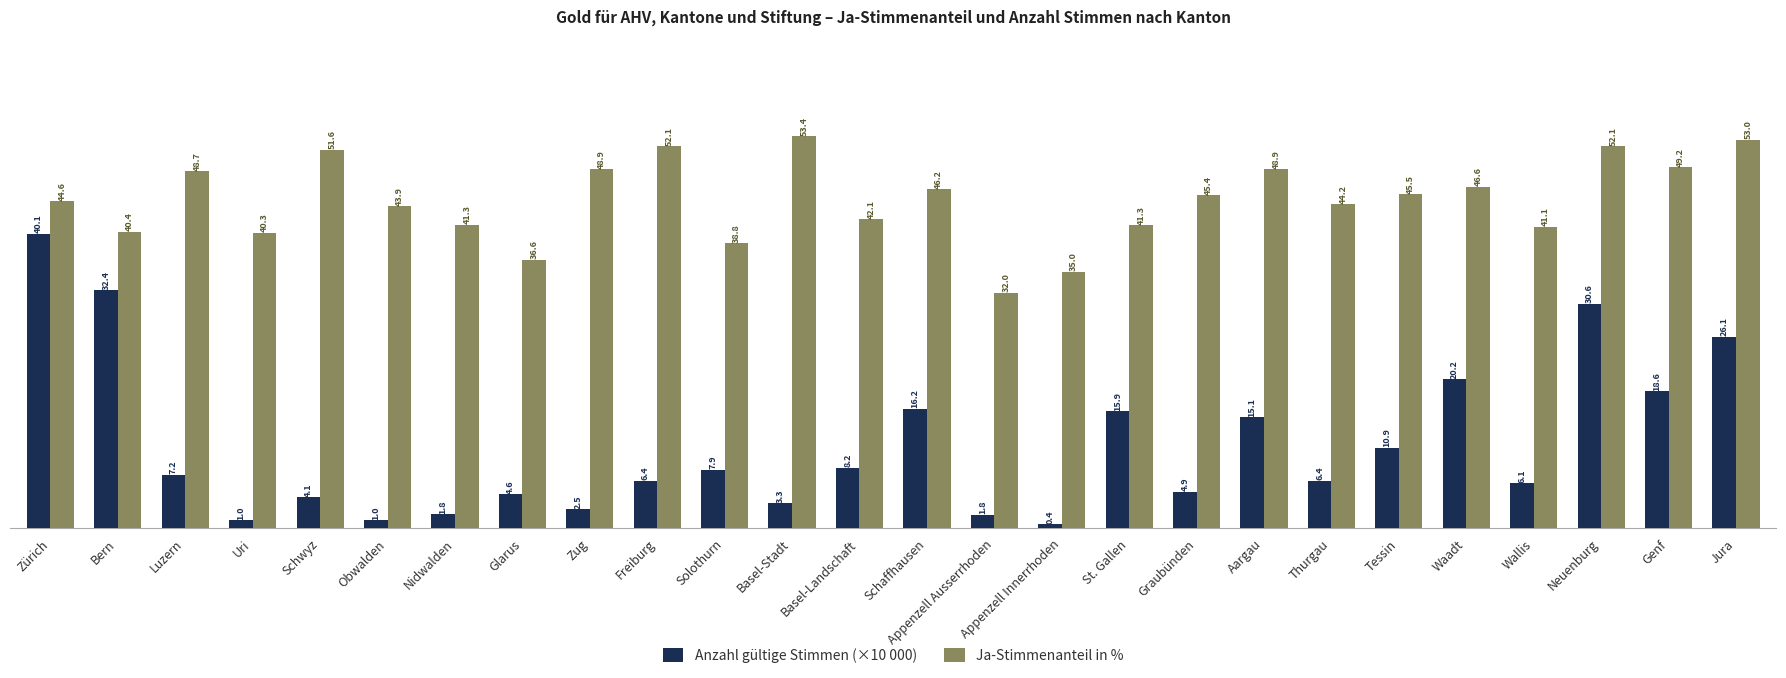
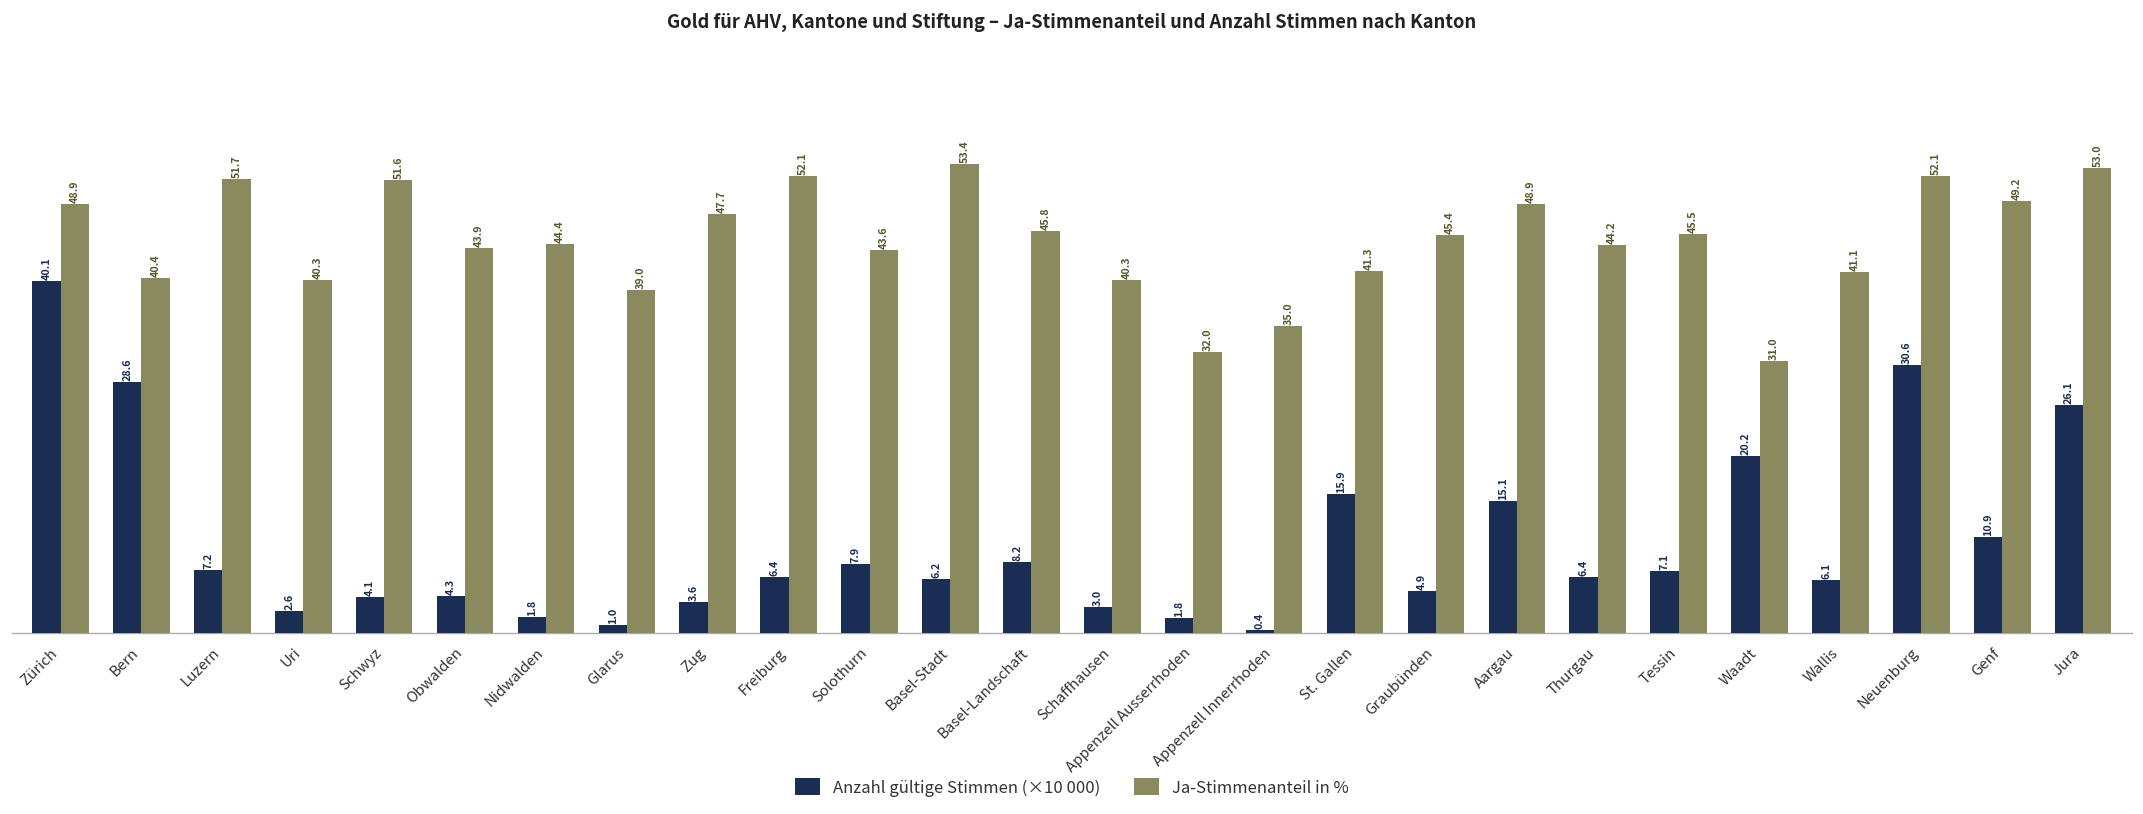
Ja-Stimmenanteil in %, Zürich: 44.6 -> 48.9
Anzahl gültige Stimmen (×10 000), Bern: 32.4 -> 28.6
Ja-Stimmenanteil in %, Luzern: 48.7 -> 51.7
Anzahl gültige Stimmen (×10 000), Uri: 1.0 -> 2.6
Anzahl gültige Stimmen (×10 000), Obwalden: 1.0 -> 4.3
Ja-Stimmenanteil in %, Nidwalden: 41.3 -> 44.4
Anzahl gültige Stimmen (×10 000), Glarus: 4.6 -> 1.0
Ja-Stimmenanteil in %, Glarus: 36.6 -> 39.0
Anzahl gültige Stimmen (×10 000), Zug: 2.5 -> 3.6
Ja-Stimmenanteil in %, Zug: 48.9 -> 47.7
Ja-Stimmenanteil in %, Solothurn: 38.8 -> 43.6
Anzahl gültige Stimmen (×10 000), Basel-Stadt: 3.3 -> 6.2
Ja-Stimmenanteil in %, Basel-Landschaft: 42.1 -> 45.8
Anzahl gültige Stimmen (×10 000), Schaffhausen: 16.2 -> 3.0
Ja-Stimmenanteil in %, Schaffhausen: 46.2 -> 40.3
Anzahl gültige Stimmen (×10 000), Tessin: 10.9 -> 7.1
Ja-Stimmenanteil in %, Waadt: 46.6 -> 31.0
Anzahl gültige Stimmen (×10 000), Genf: 18.6 -> 10.9
